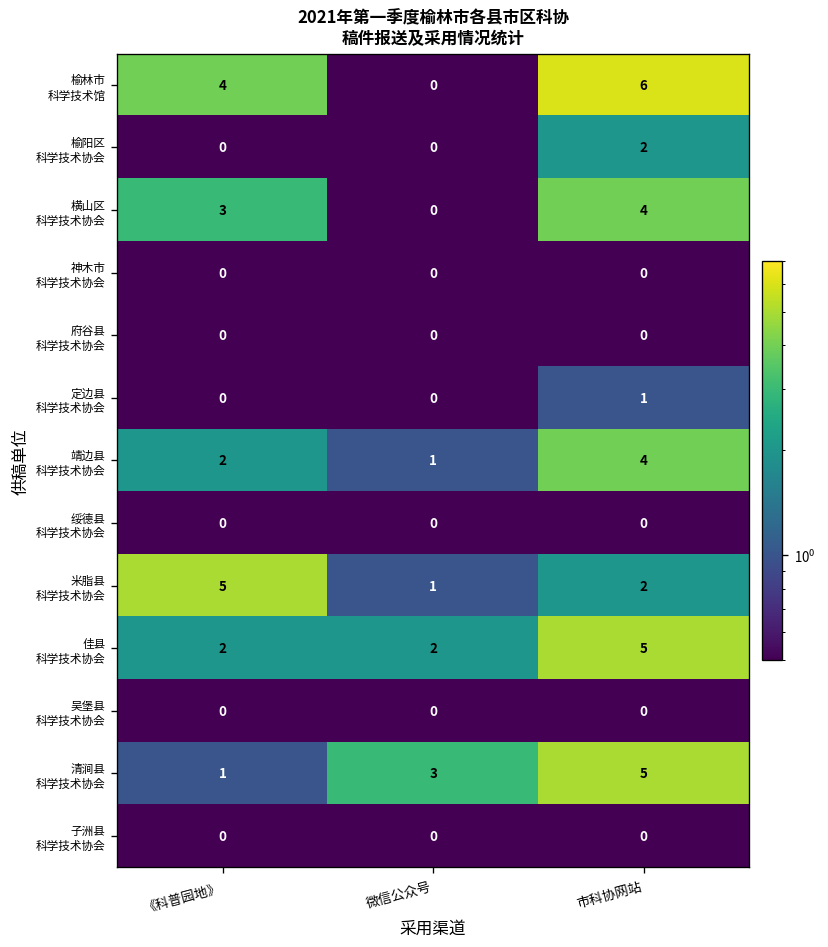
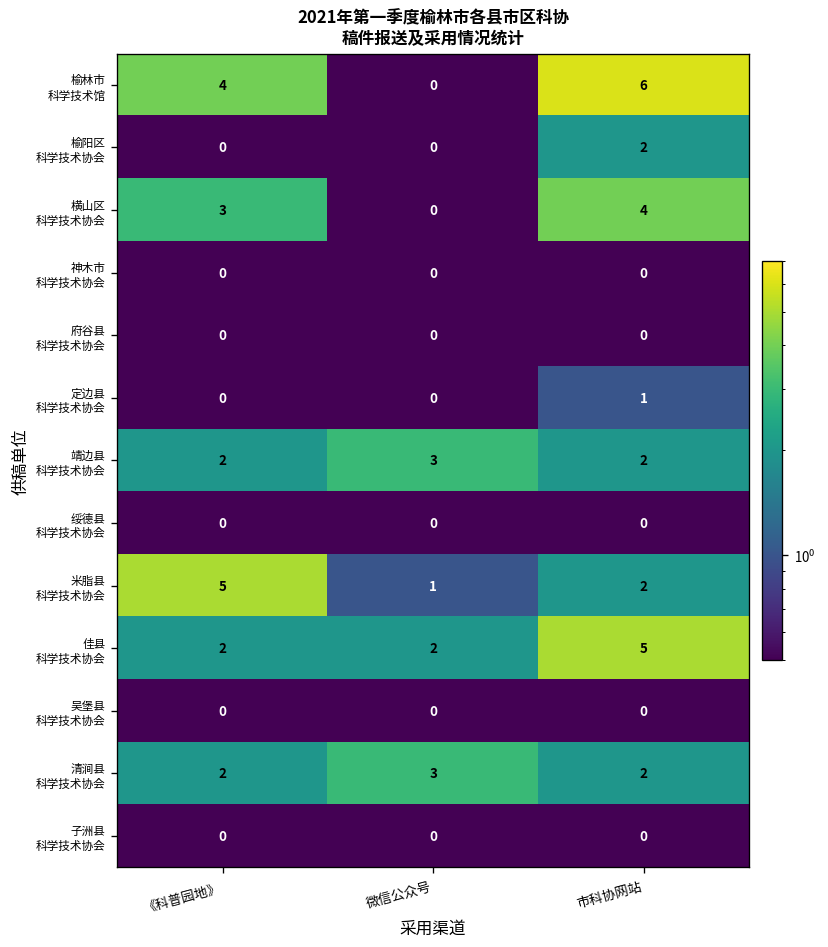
靖边县 科学技术协会, 微信公众号: 1 -> 3
靖边县 科学技术协会, 市科协网站: 4 -> 2
清涧县 科学技术协会, 《科普园地》: 1 -> 2
清涧县 科学技术协会, 市科协网站: 5 -> 2
